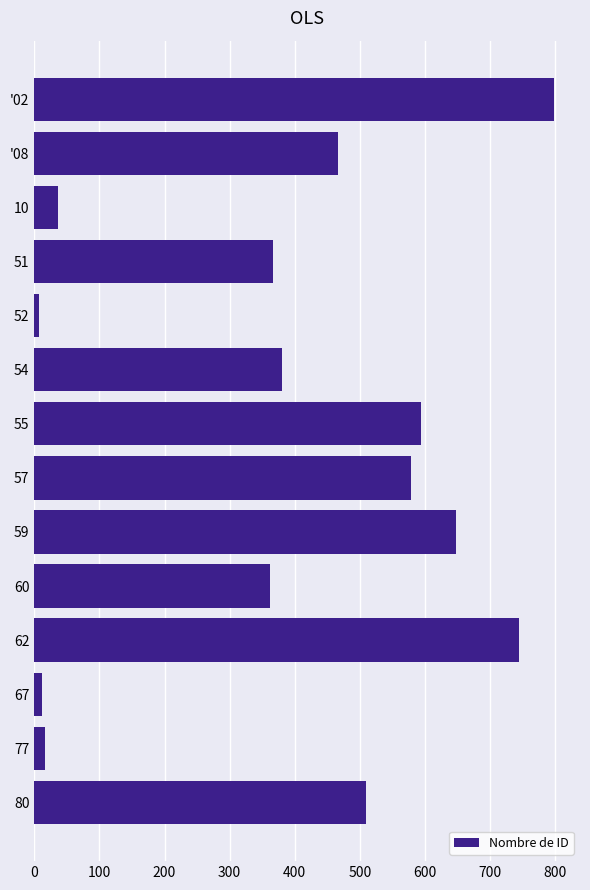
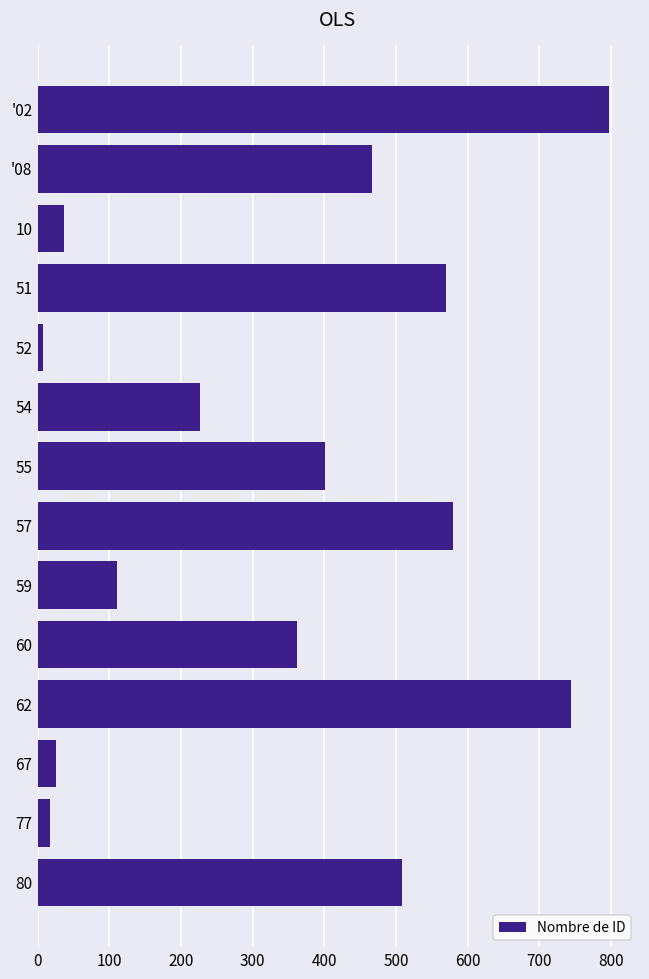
51: 370 -> 570
54: 380 -> 230
55: 590 -> 400
59: 650 -> 110
67: 10 -> 30
